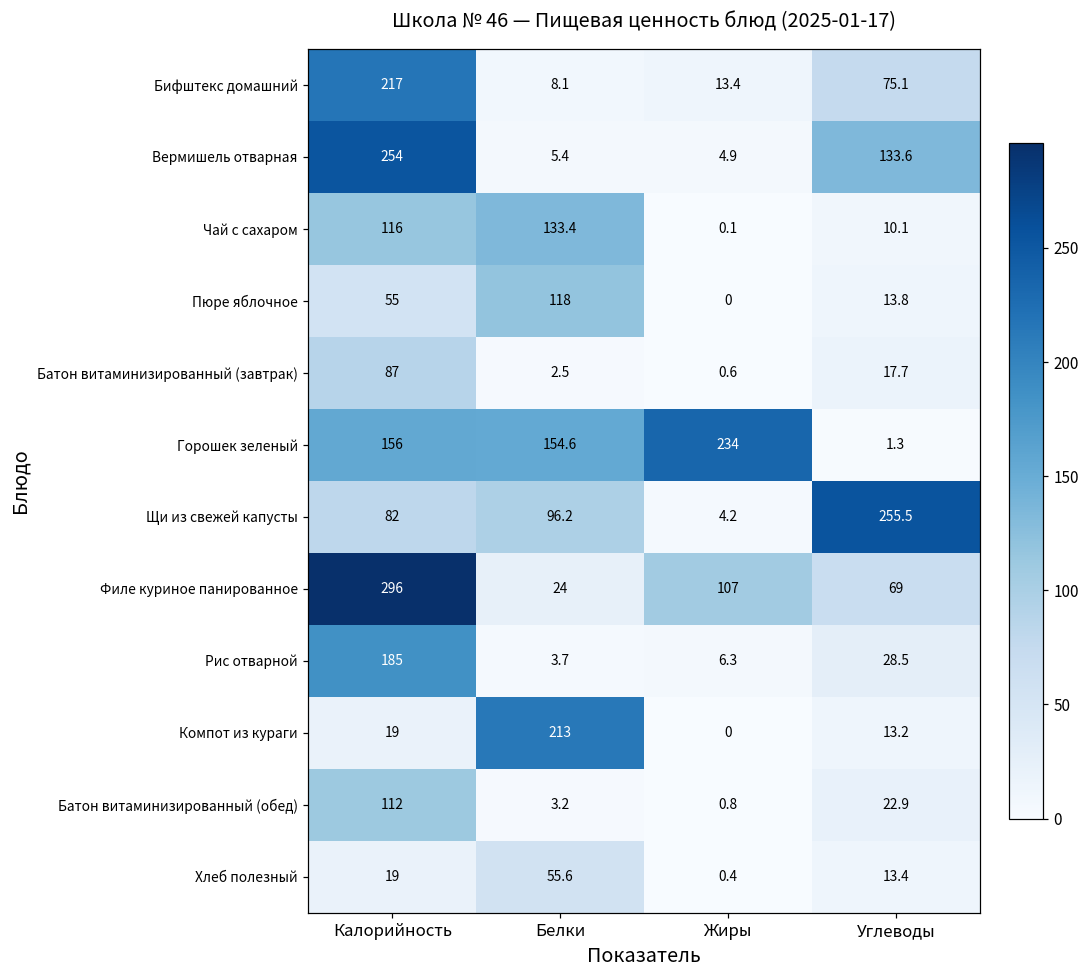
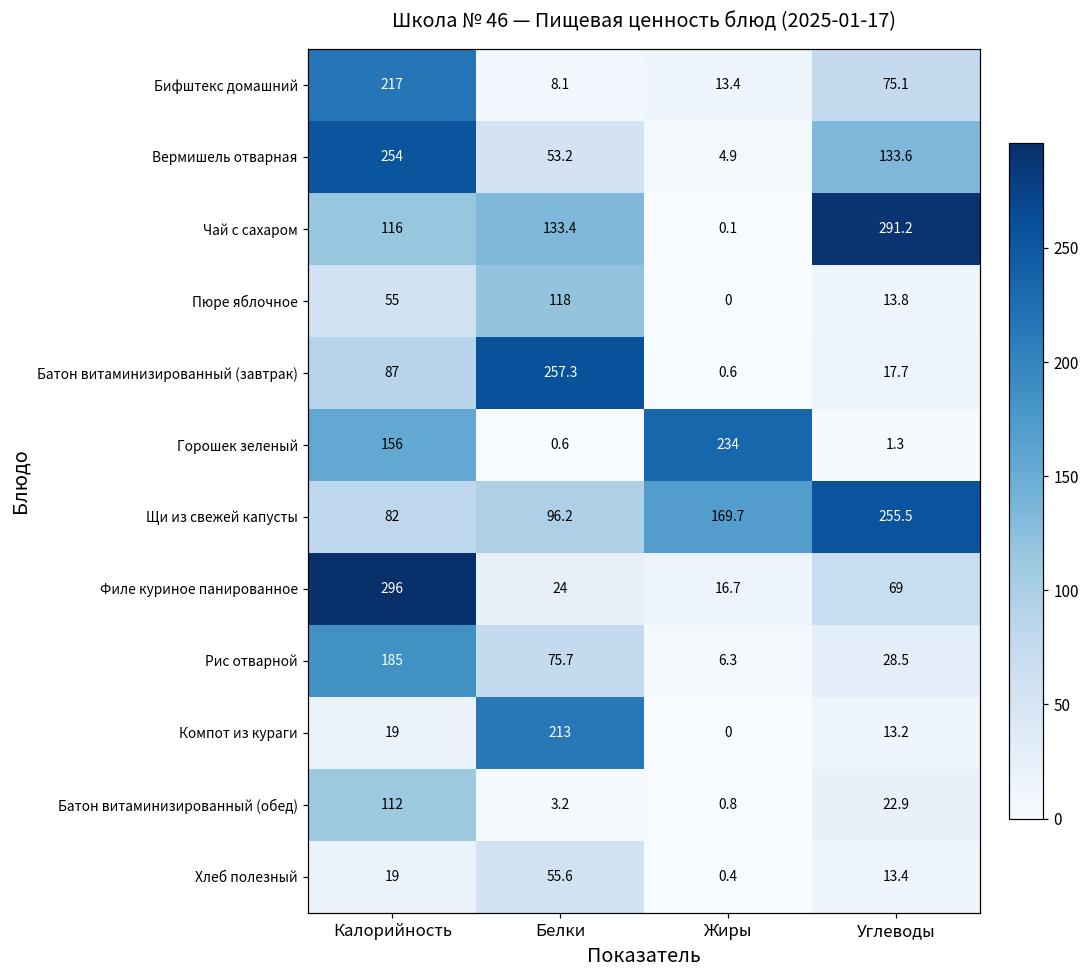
Вермишель отварная, Белки: 5.4 -> 53.2
Чай с сахаром, Углеводы: 10.1 -> 291.2
Батон витаминизированный (завтрак), Белки: 2.5 -> 257.3
Горошек зеленый, Белки: 154.6 -> 0.6
Щи из свежей капусты, Жиры: 4.2 -> 169.7
Филе куриное панированное, Жиры: 107 -> 16.7
Рис отварной, Белки: 3.7 -> 75.7
